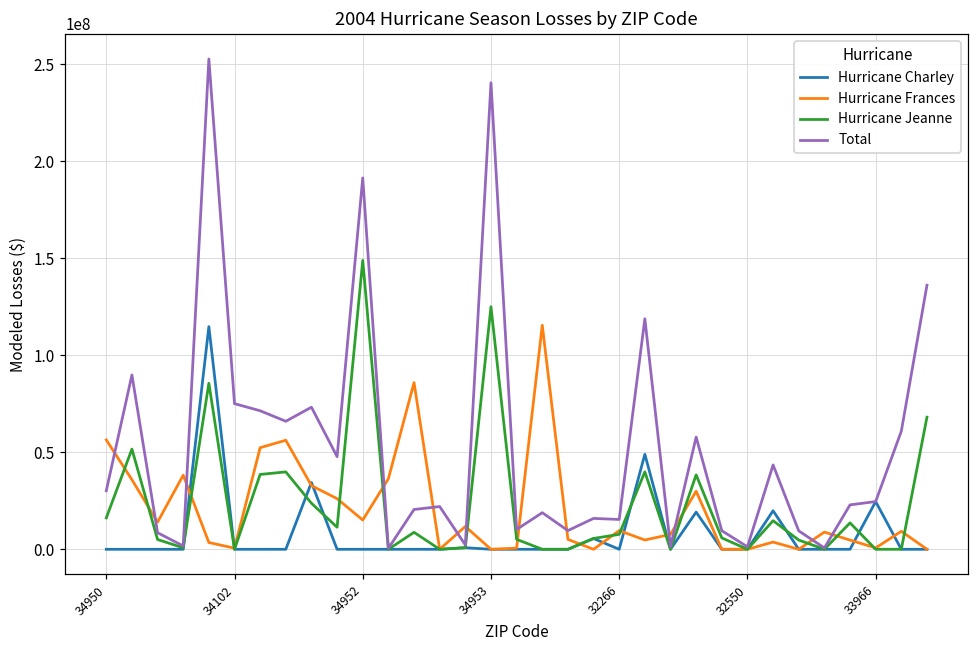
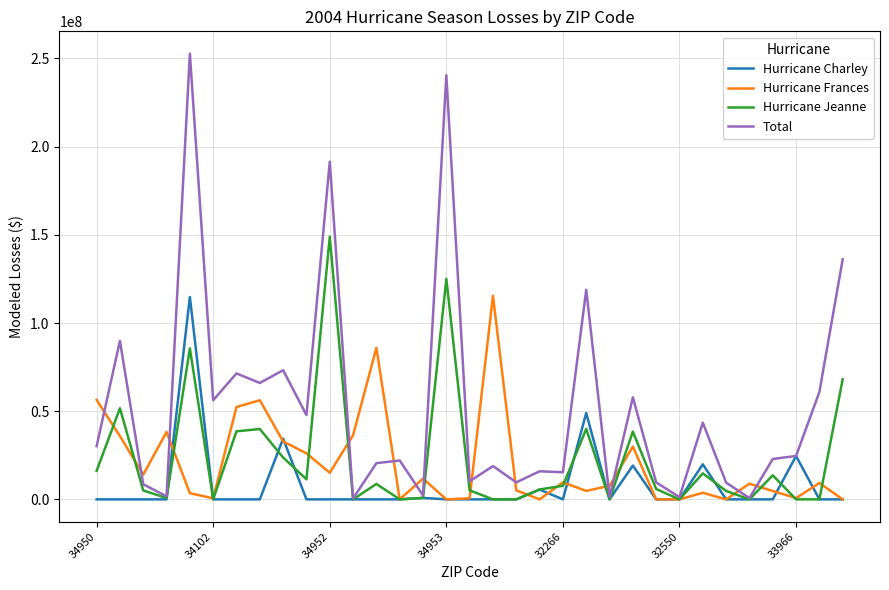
Total, 34102: 75000000 -> 56000000
